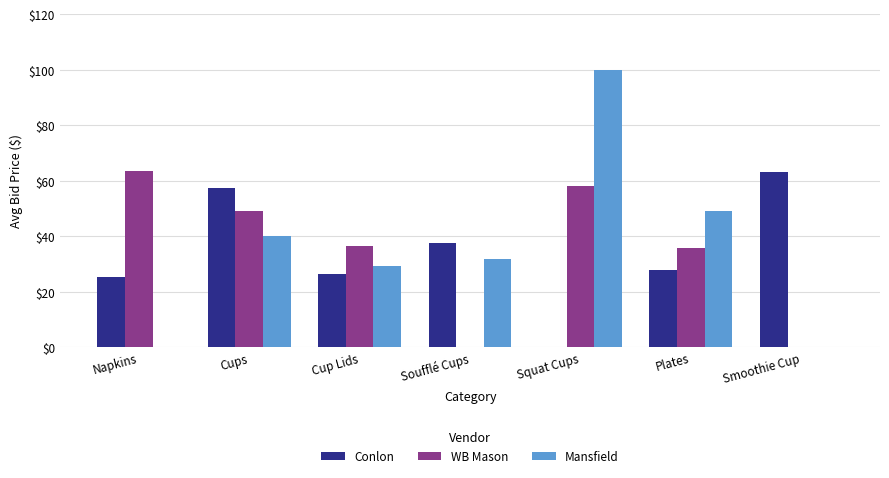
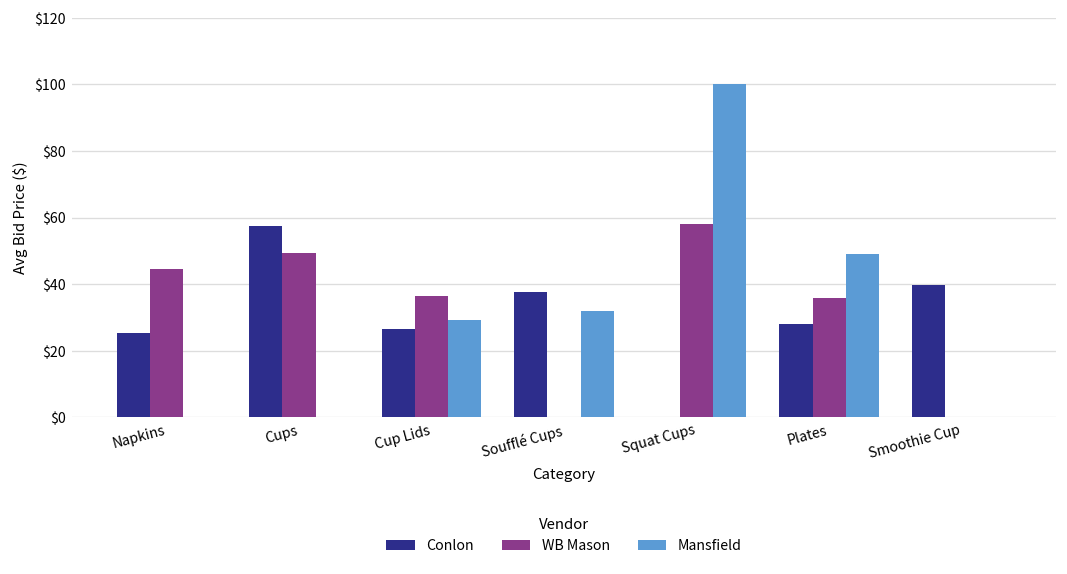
WB Mason, Napkins: $63 -> $45
Mansfield, Cups: $40 -> $0
Conlon, Smoothie Cup: $63 -> $40
